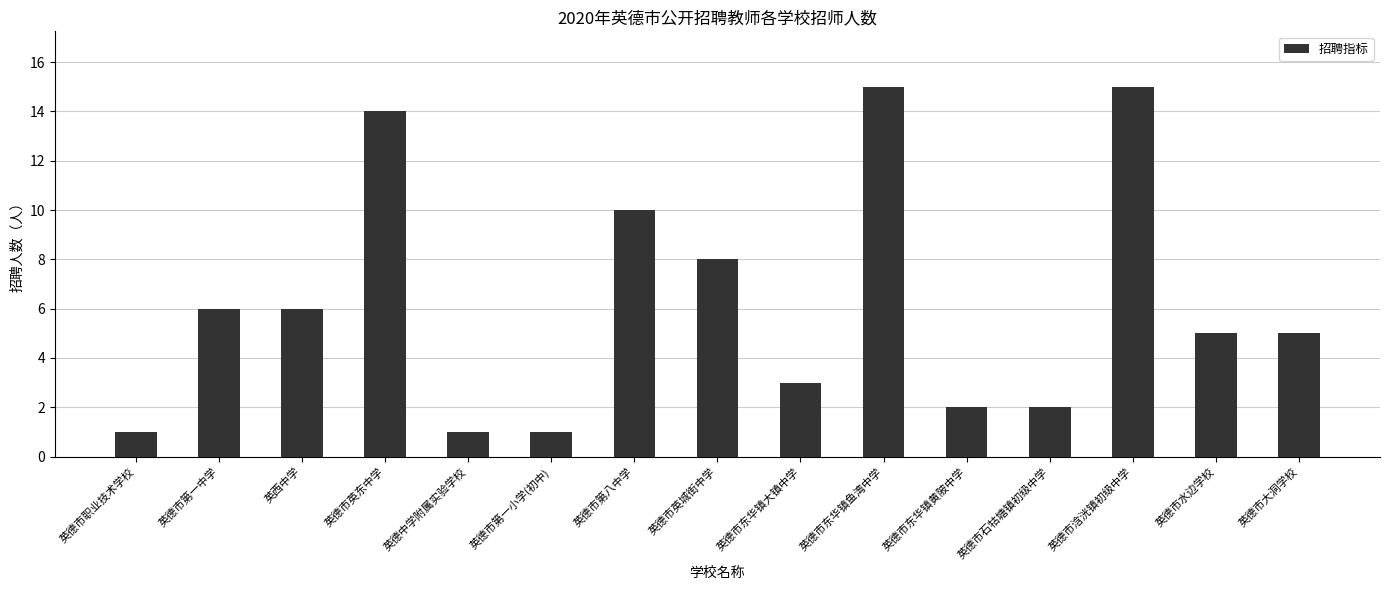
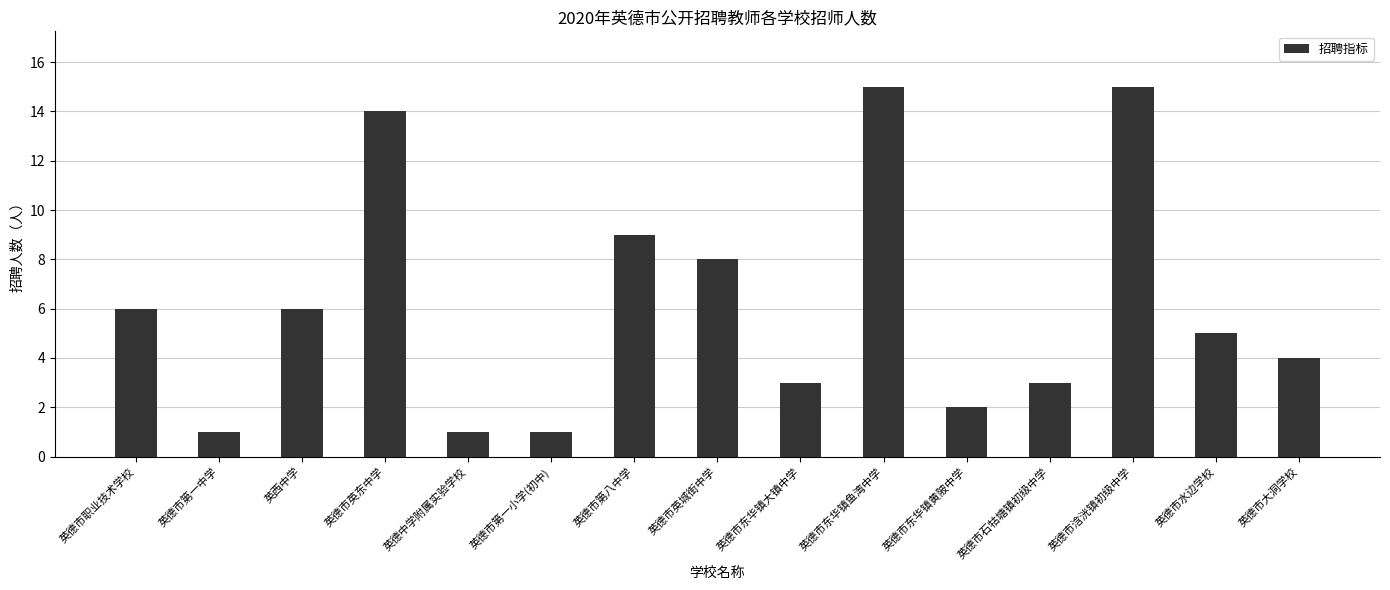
英德市职业技术学校: 1 -> 6
英德市第一中学: 6 -> 1
英德市第八中学: 10 -> 9
英德市石牯塘镇初级中学: 2 -> 3
英德市大洞学校: 5 -> 4
